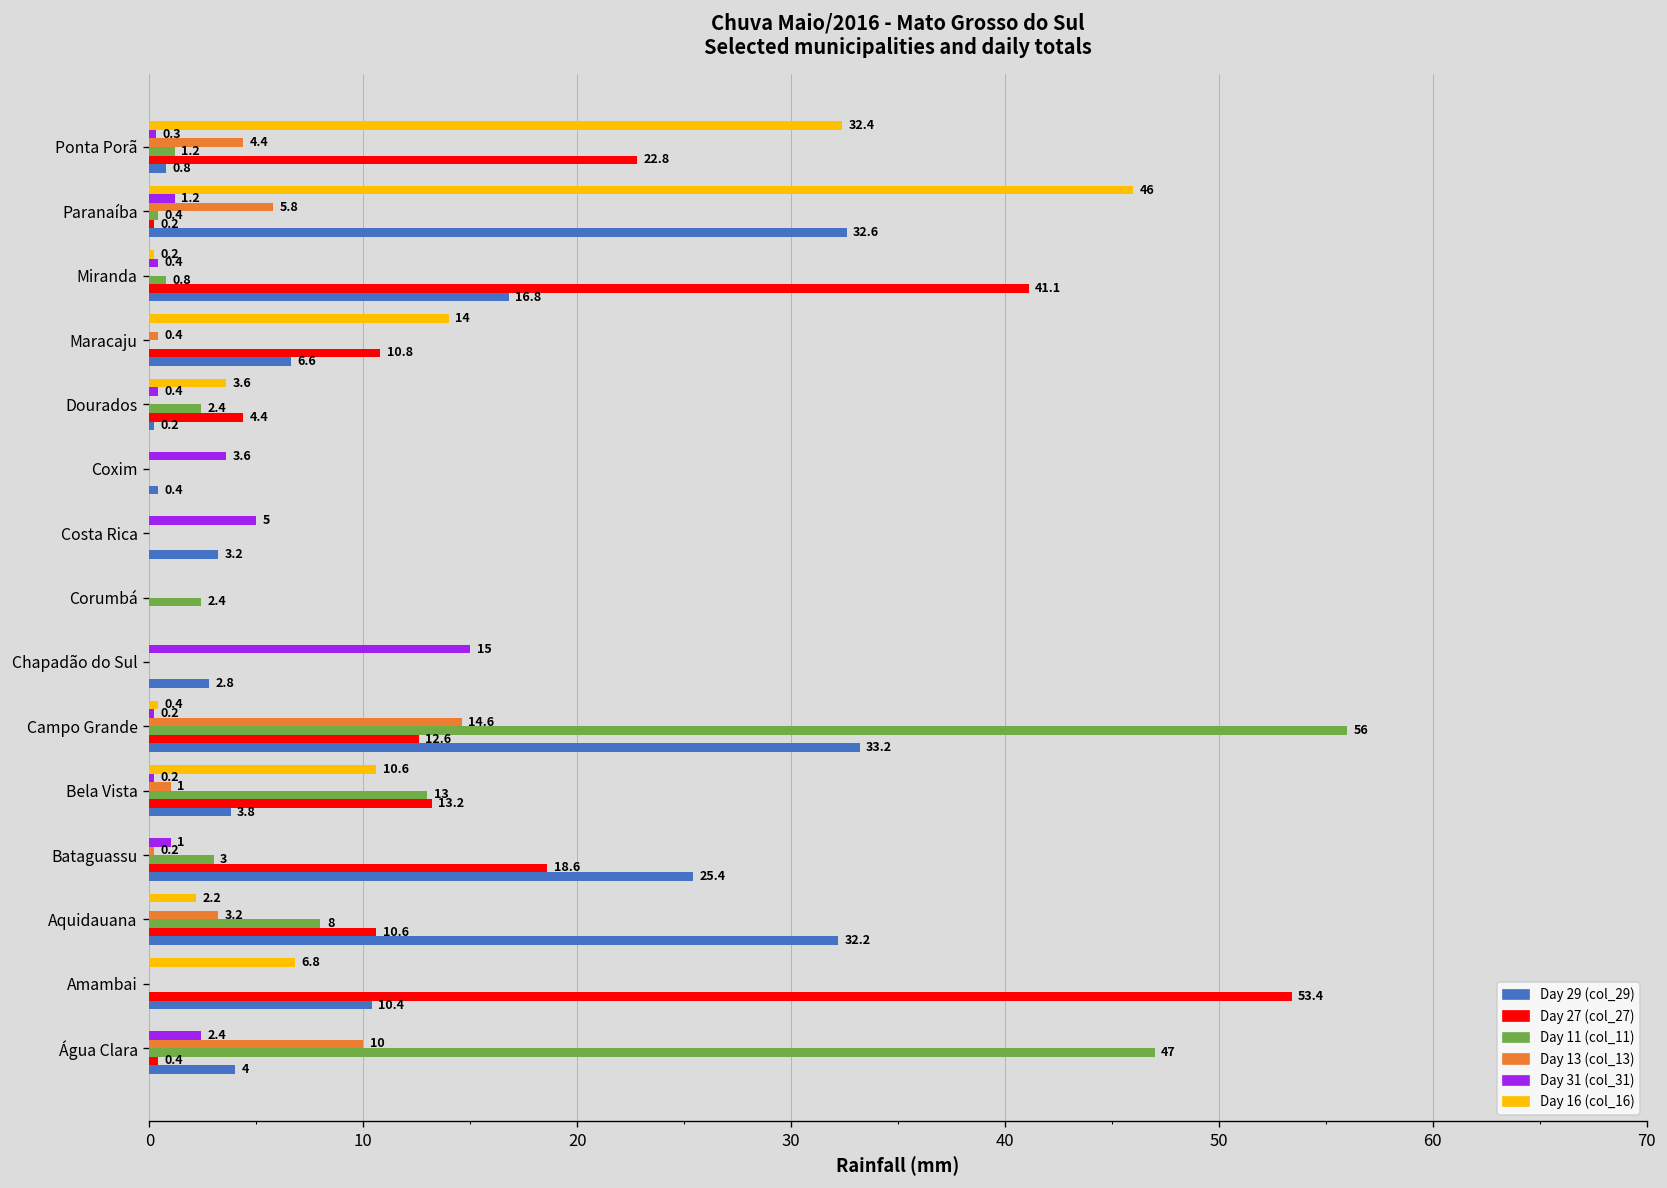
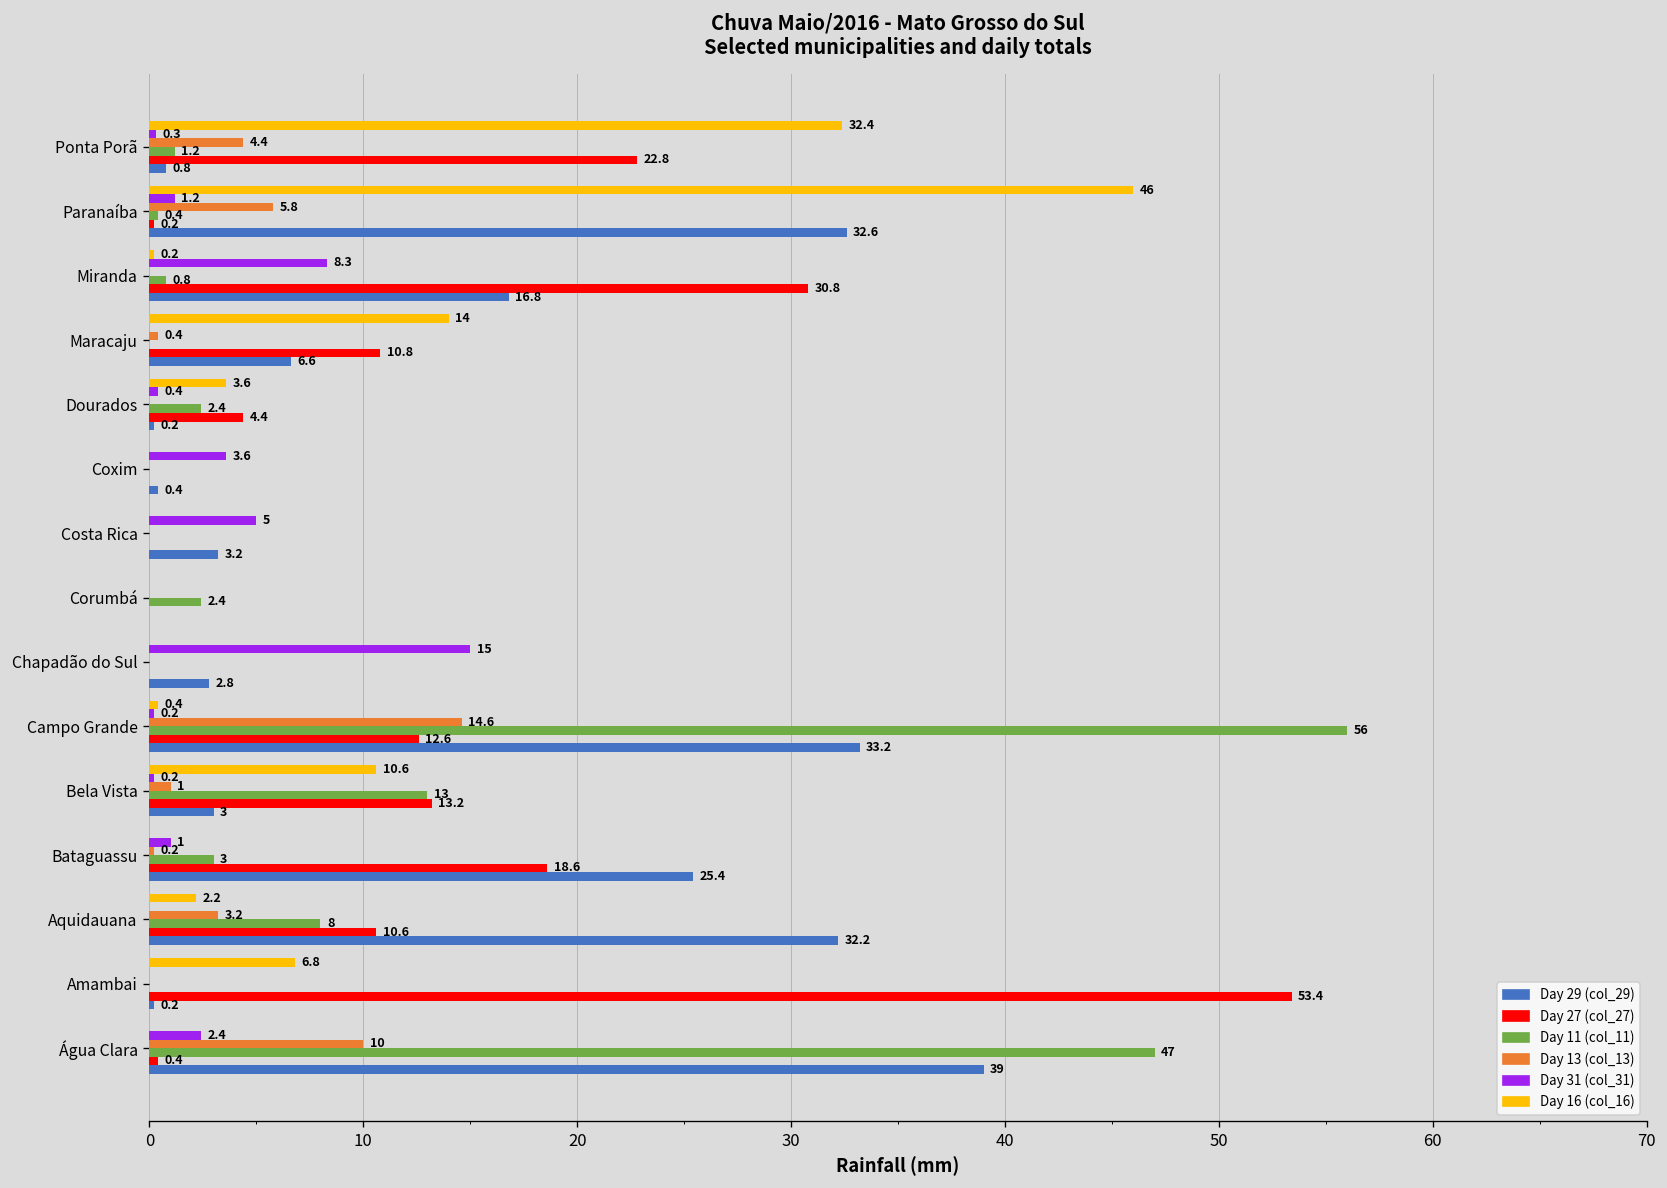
Day 31 (col_31), Miranda: 0.4 -> 8.3
Day 27 (col_27), Miranda: 41.1 -> 30.8
Day 29 (col_29), Bela Vista: 3.8 -> 3
Day 29 (col_29), Amambai: 10.4 -> 0.2
Day 29 (col_29), Água Clara: 4 -> 39
